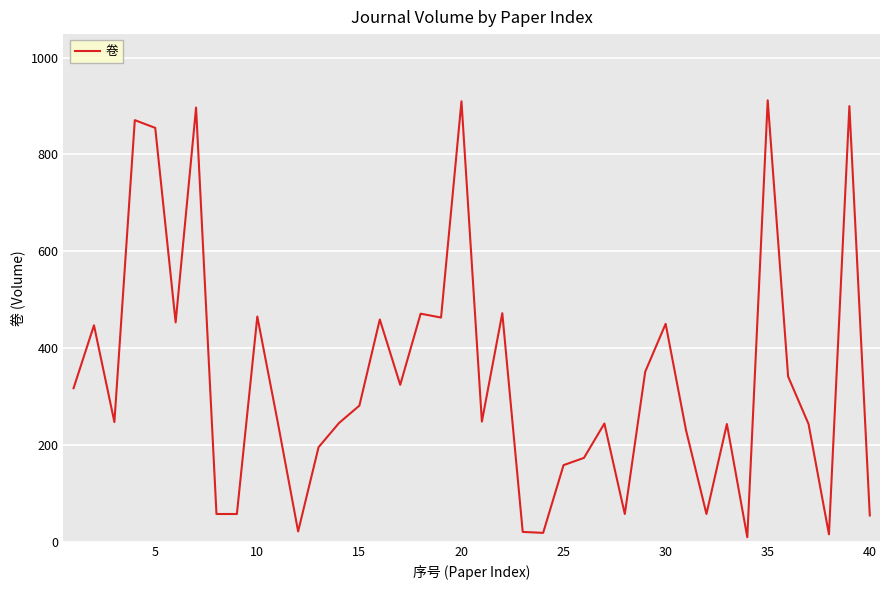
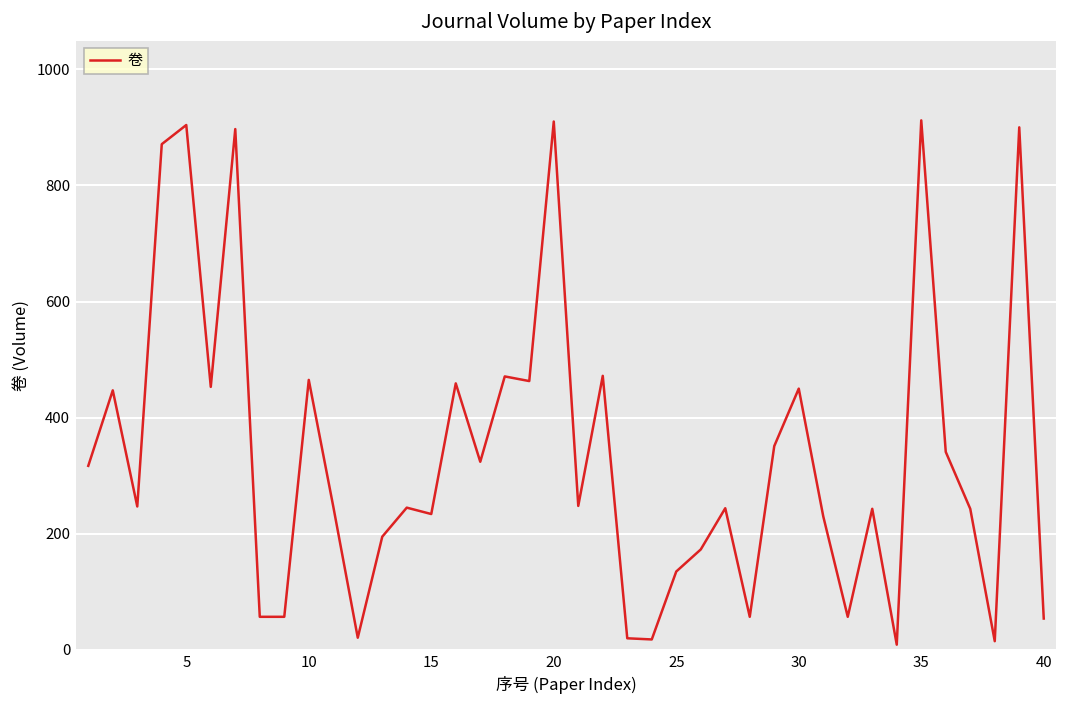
5: 860 -> 900
15: 280 -> 230
25: 160 -> 140
